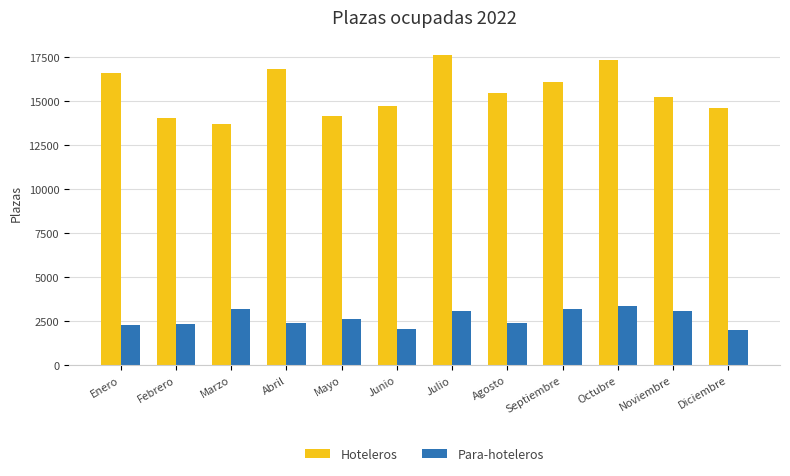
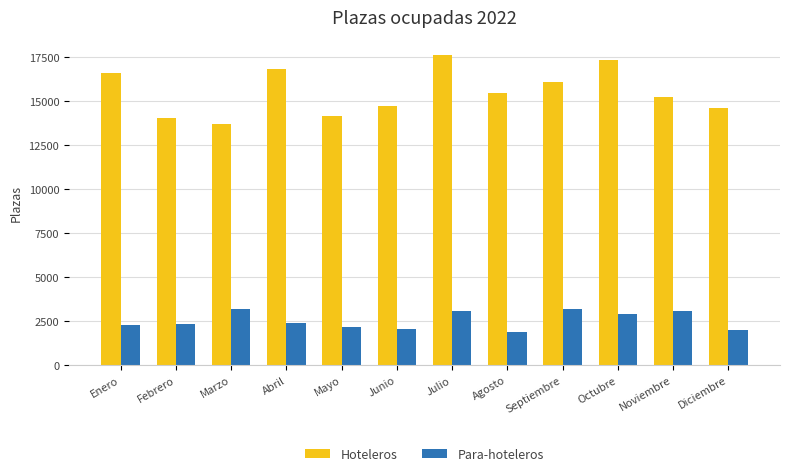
Para-hoteleros, Mayo: 2600 -> 2100
Para-hoteleros, Agosto: 2400 -> 1900
Para-hoteleros, Octubre: 3400 -> 2900
